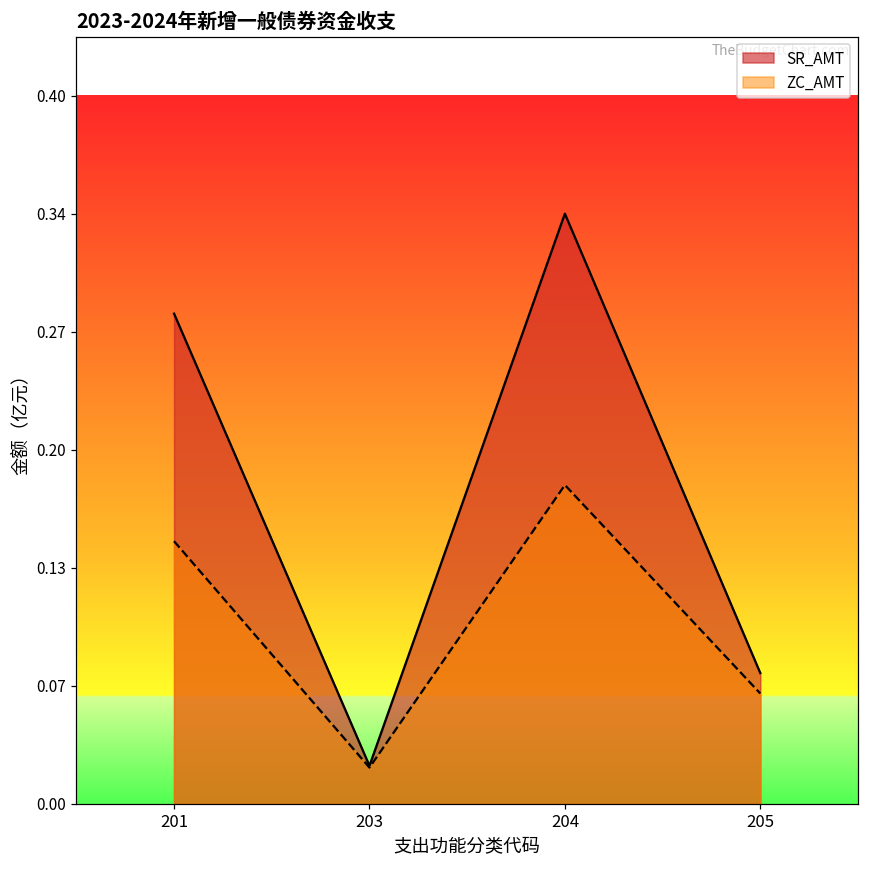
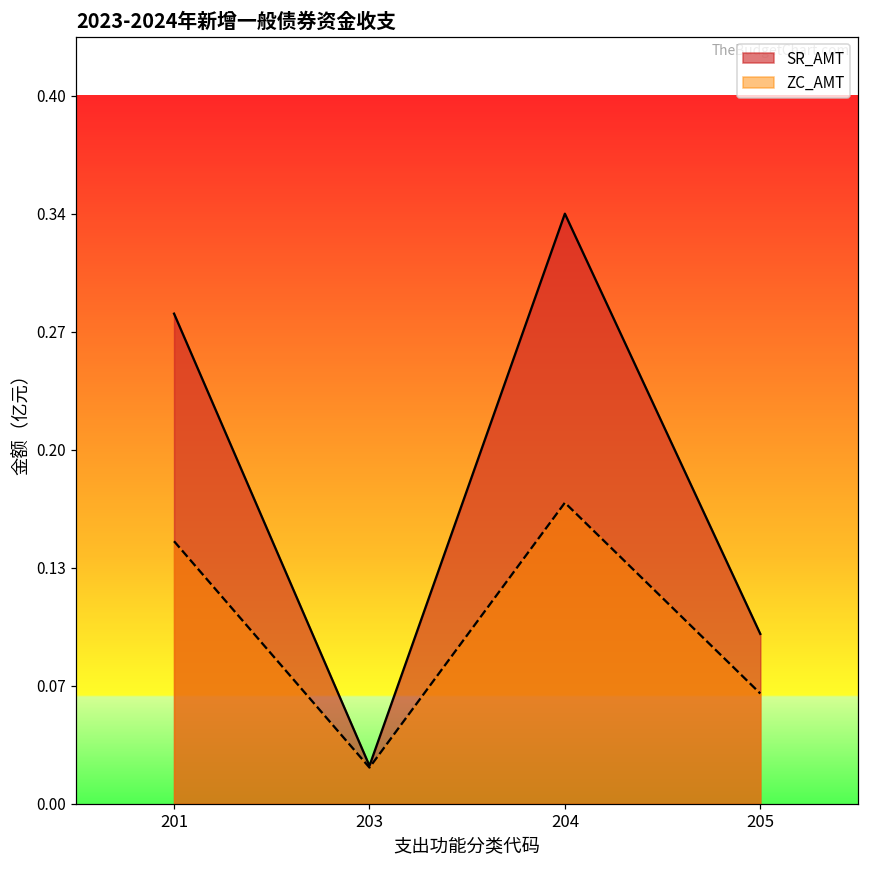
ZC_AMT, 204: 0.182 -> 0.172
SR_AMT, 205: 0.075 -> 0.097
